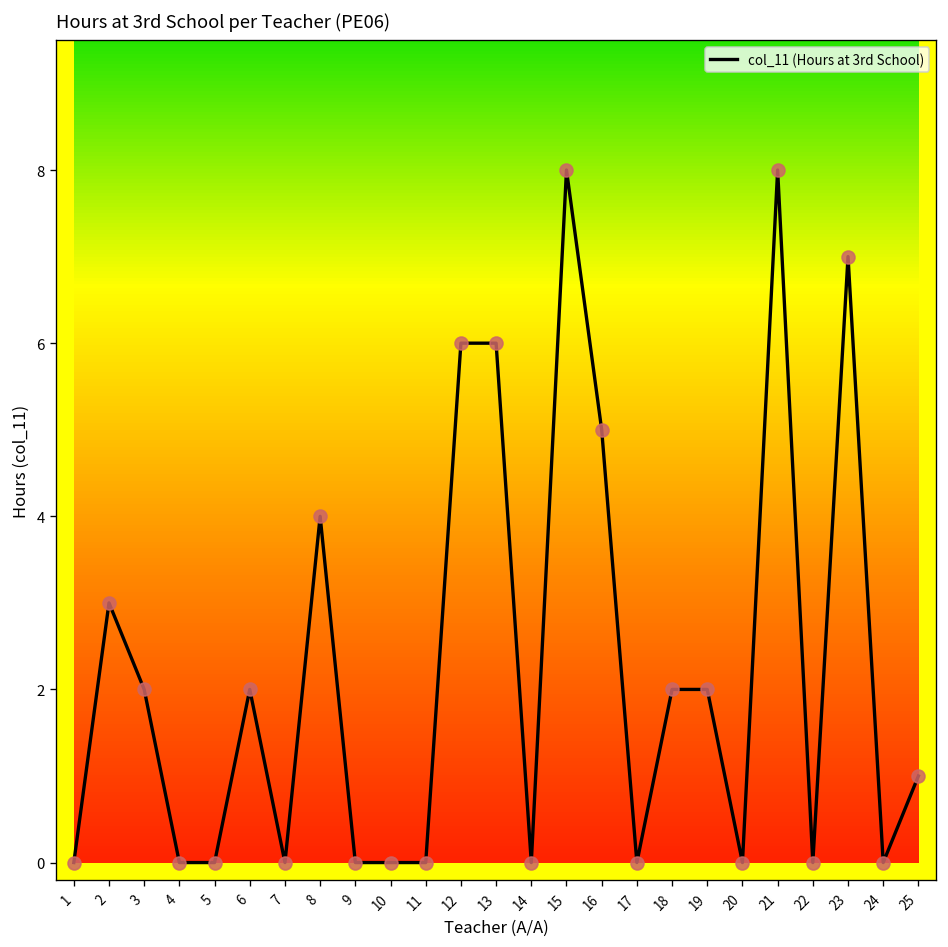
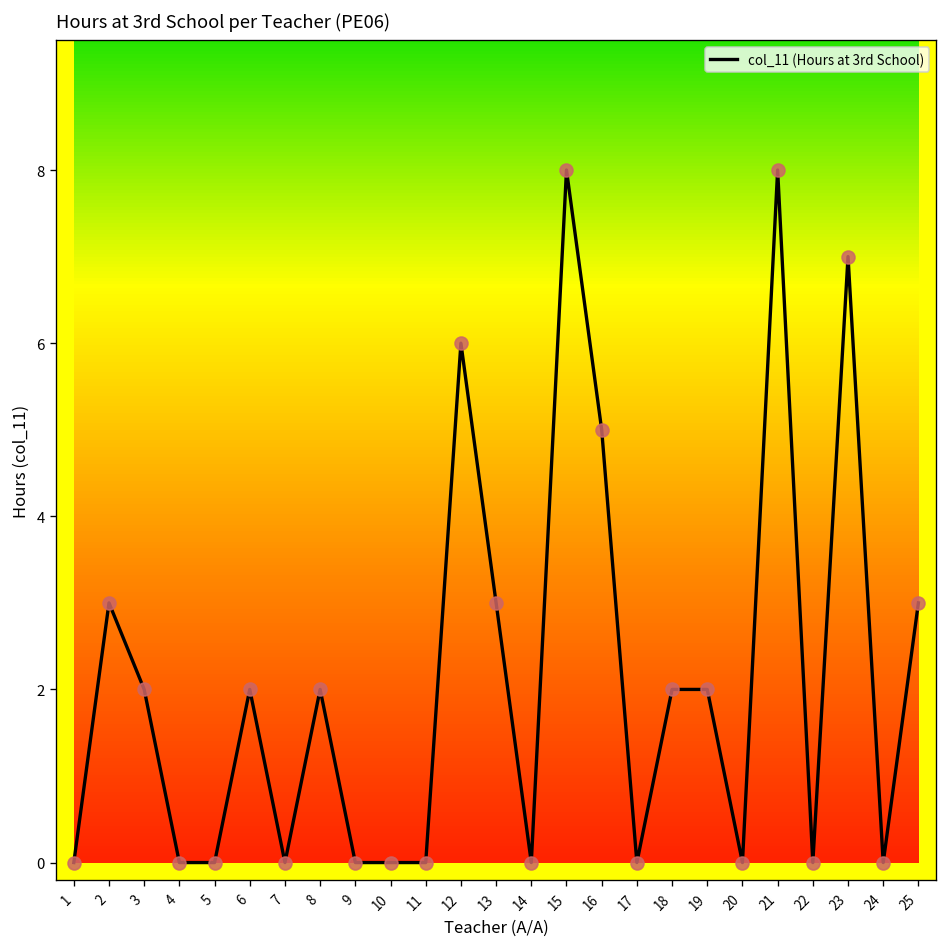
8: 4 -> 2
13: 6 -> 3
25: 1 -> 3
